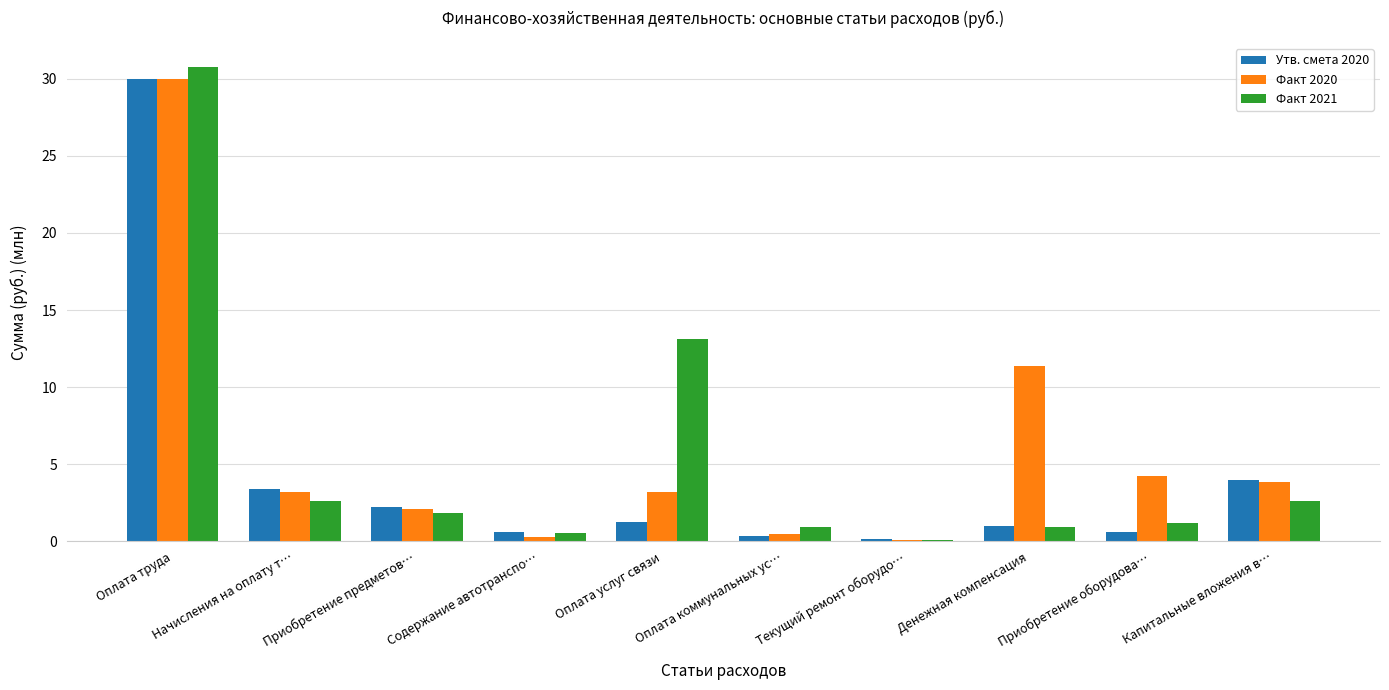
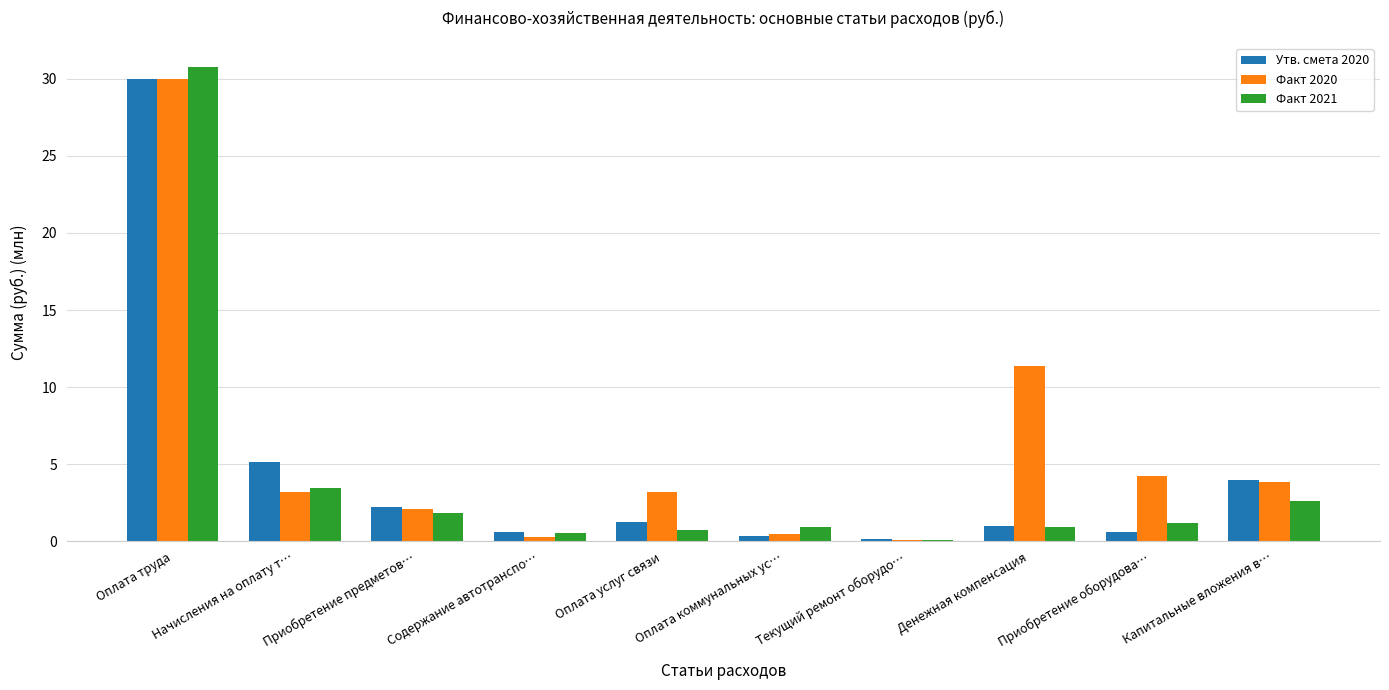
Утв. смета 2020, Начисления на оплату т…: 3.4 -> 5.2
Факт 2021, Начисления на оплату т…: 2.6 -> 3.5
Факт 2021, Оплата услуг связи: 13.1 -> 0.8
